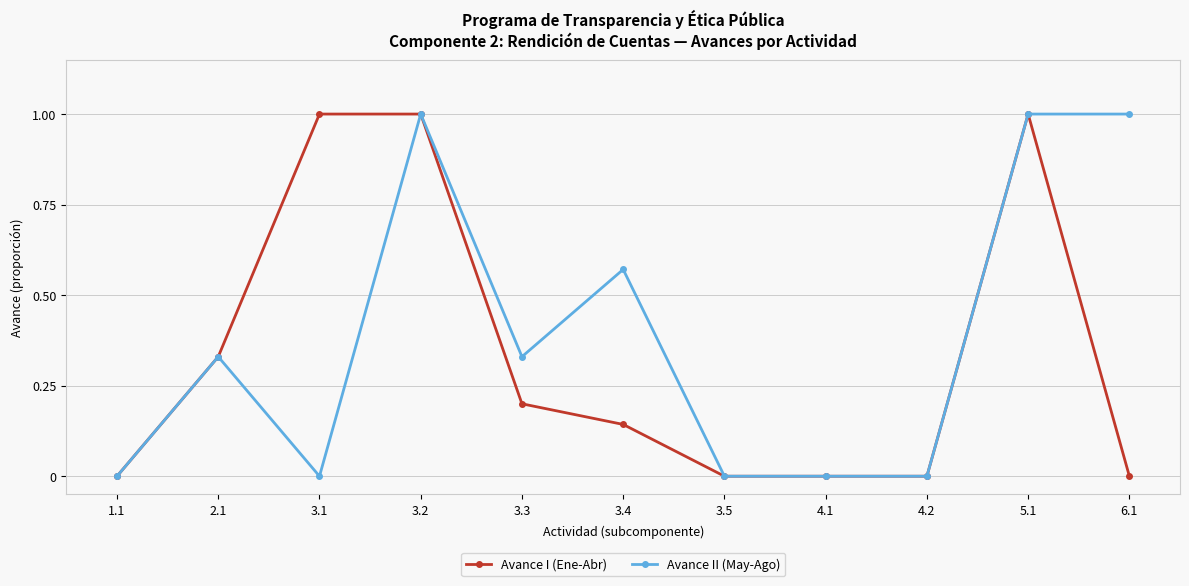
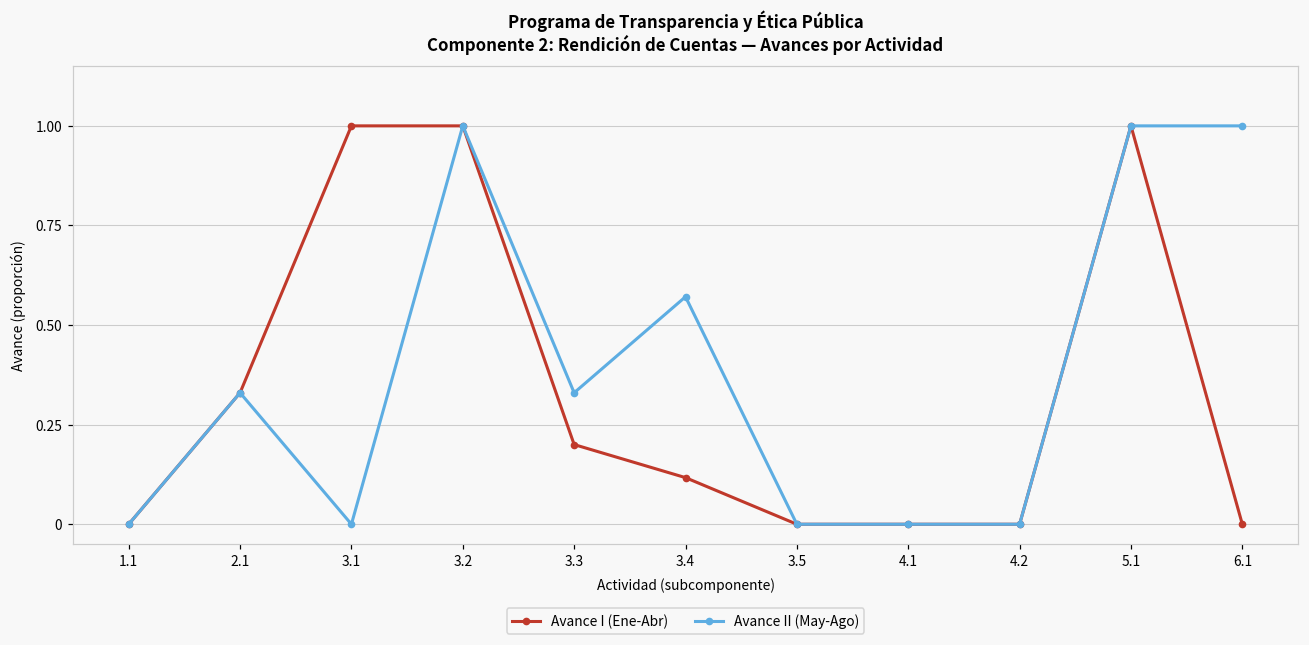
Avance I (Ene-Abr), 3.4: 0.14 -> 0.12
